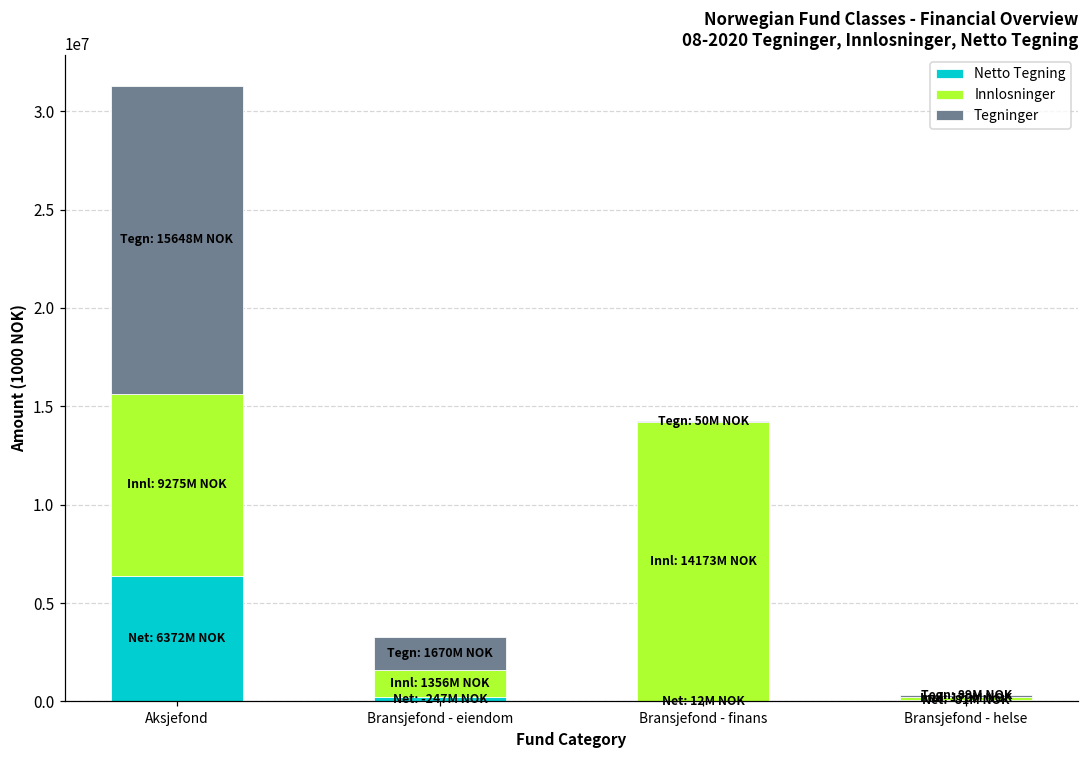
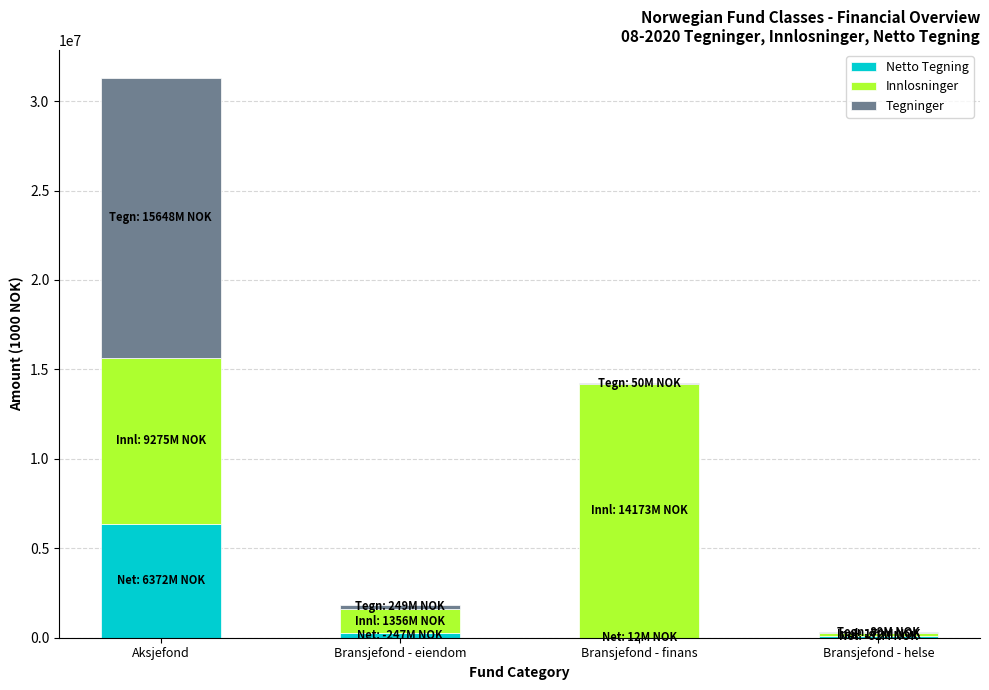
Tegninger, Bransjefond - eiendom: 1670M -> 249M
